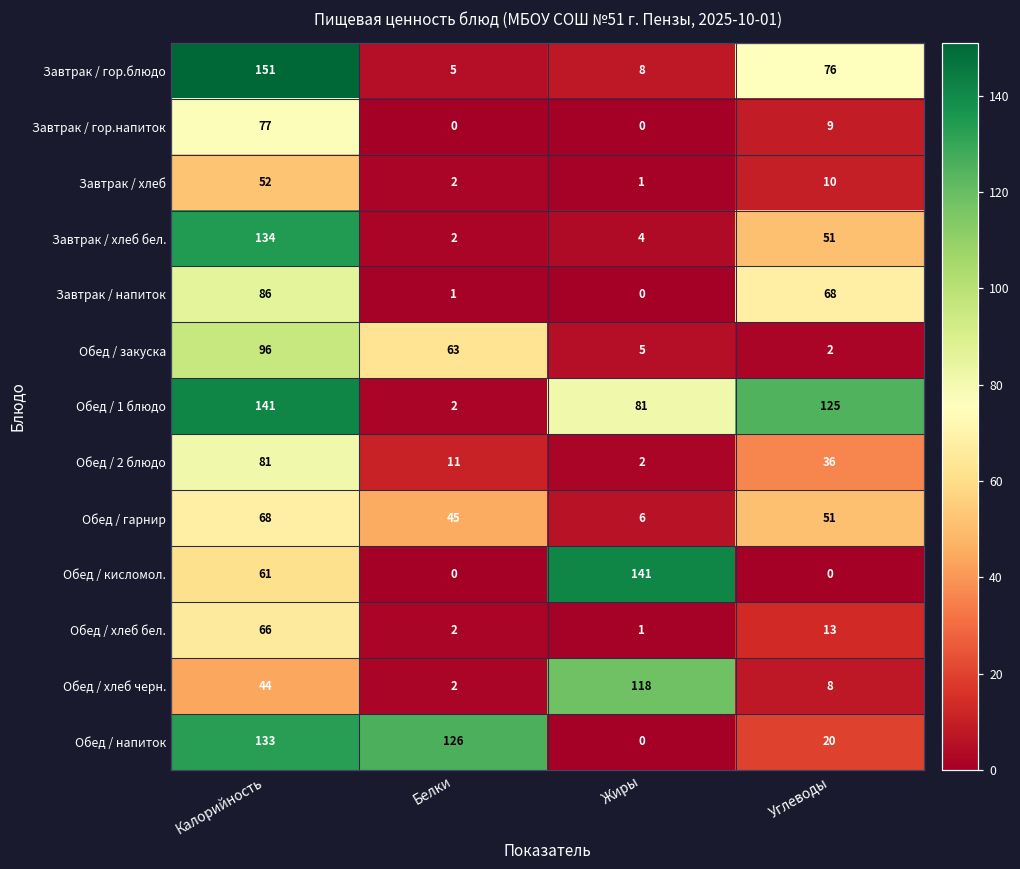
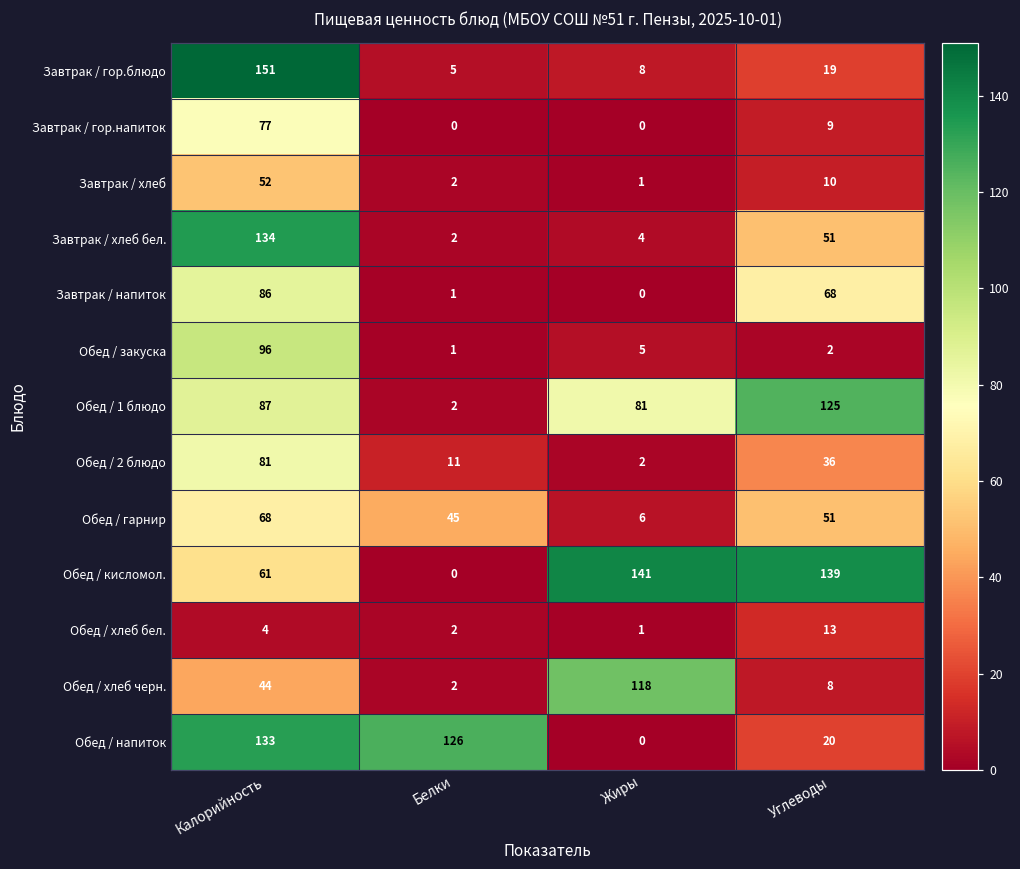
Завтрак / гор.блюдо, Углеводы: 76 -> 19
Обед / закуска, Белки: 63 -> 1
Обед / 1 блюдо, Калорийность: 141 -> 87
Обед / кисломол., Углеводы: 0 -> 139
Обед / хлеб бел., Калорийность: 66 -> 4
